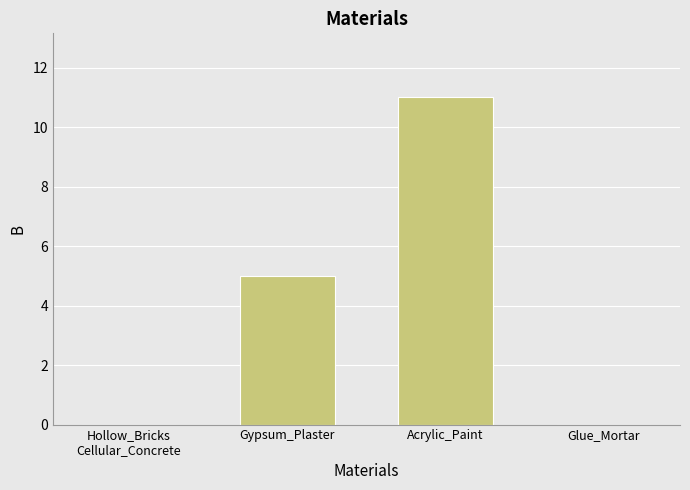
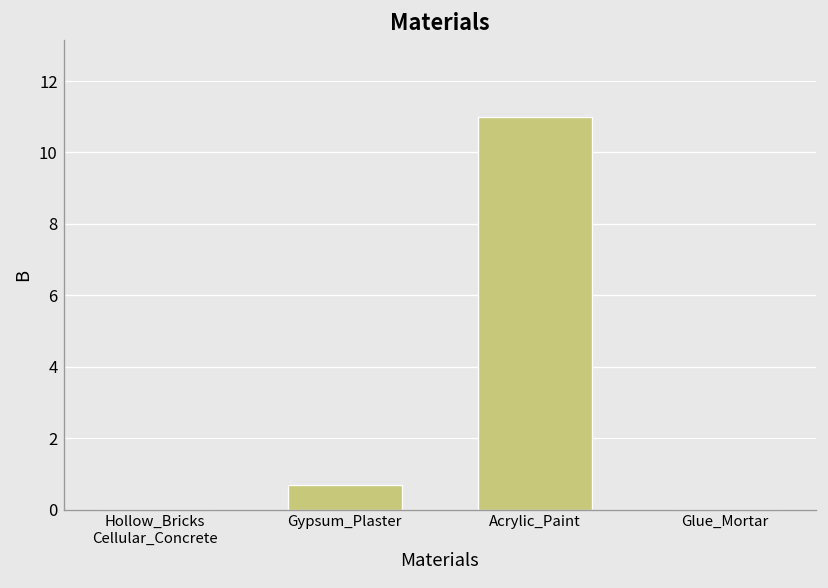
Gypsum_Plaster: 5.0 -> 0.7
